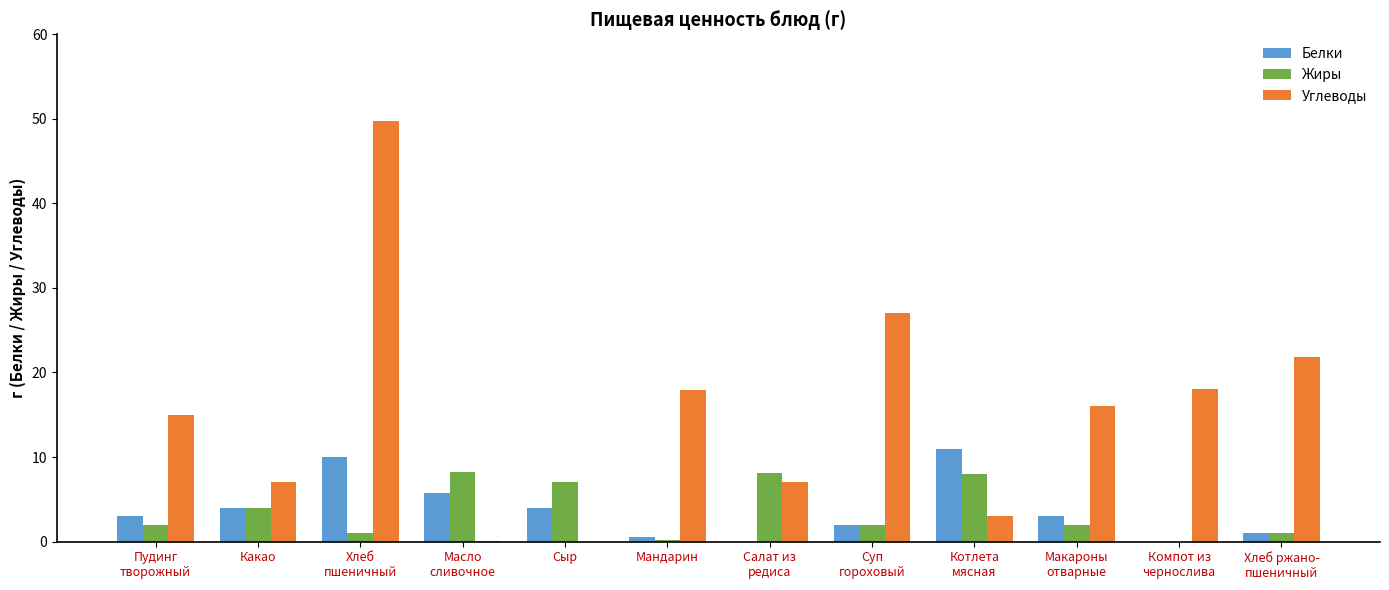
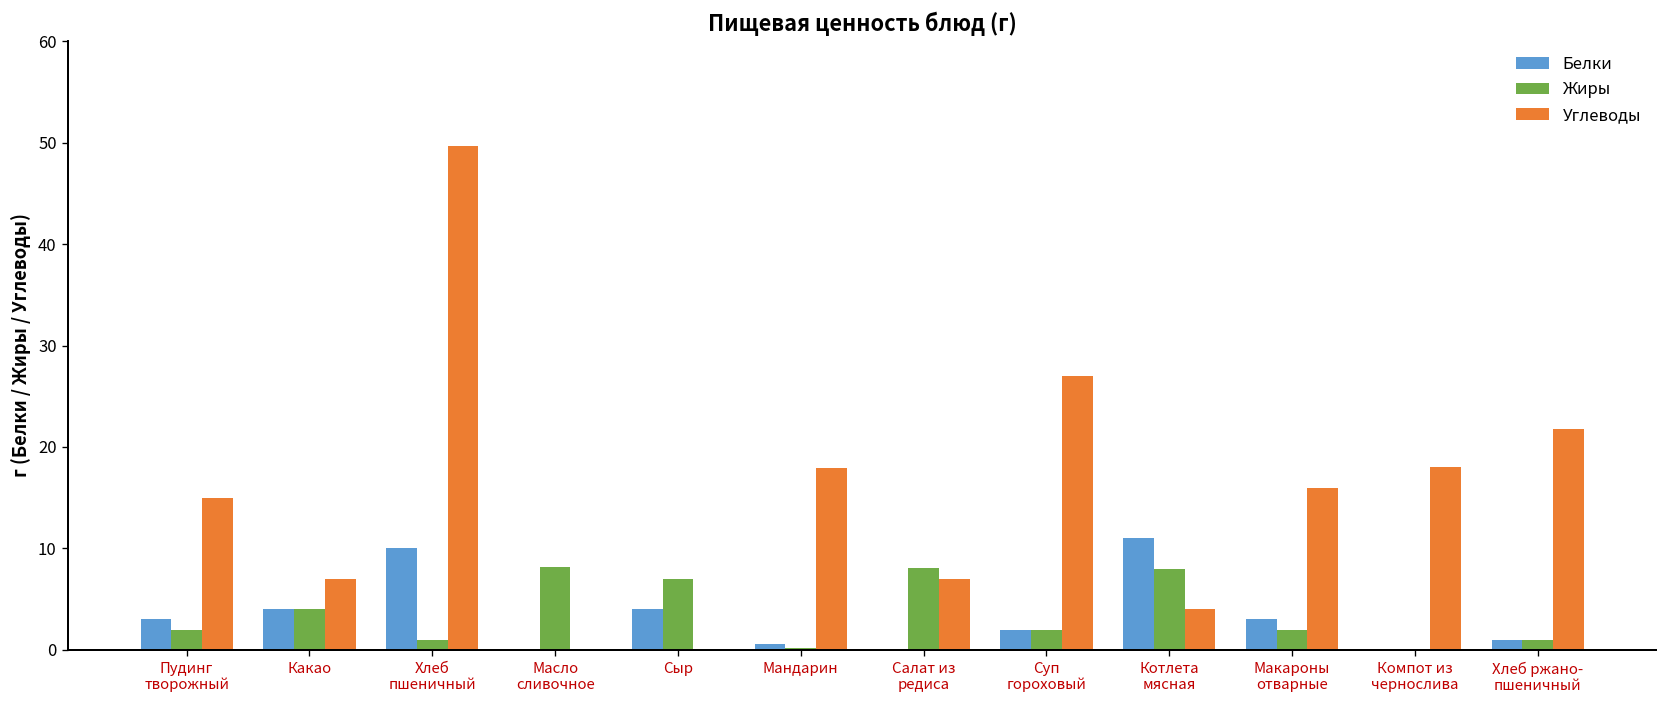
Белки, Масло сливочное: 6 -> 0
Углеводы, Котлета мясная: 3 -> 4
